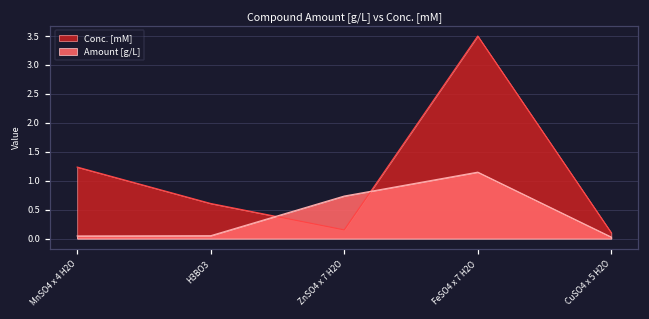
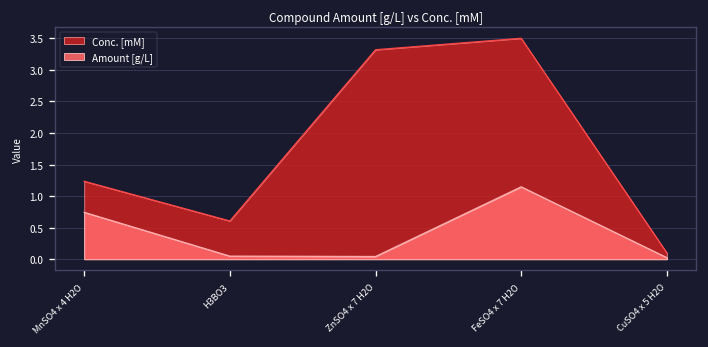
Amount [g/L], MnSO4 x 4 H2O: 0.0 -> 0.7
Conc. [mM], ZnSO4 x 7 H2O: 0.1 -> 3.3
Amount [g/L], ZnSO4 x 7 H2O: 0.7 -> 0.0
